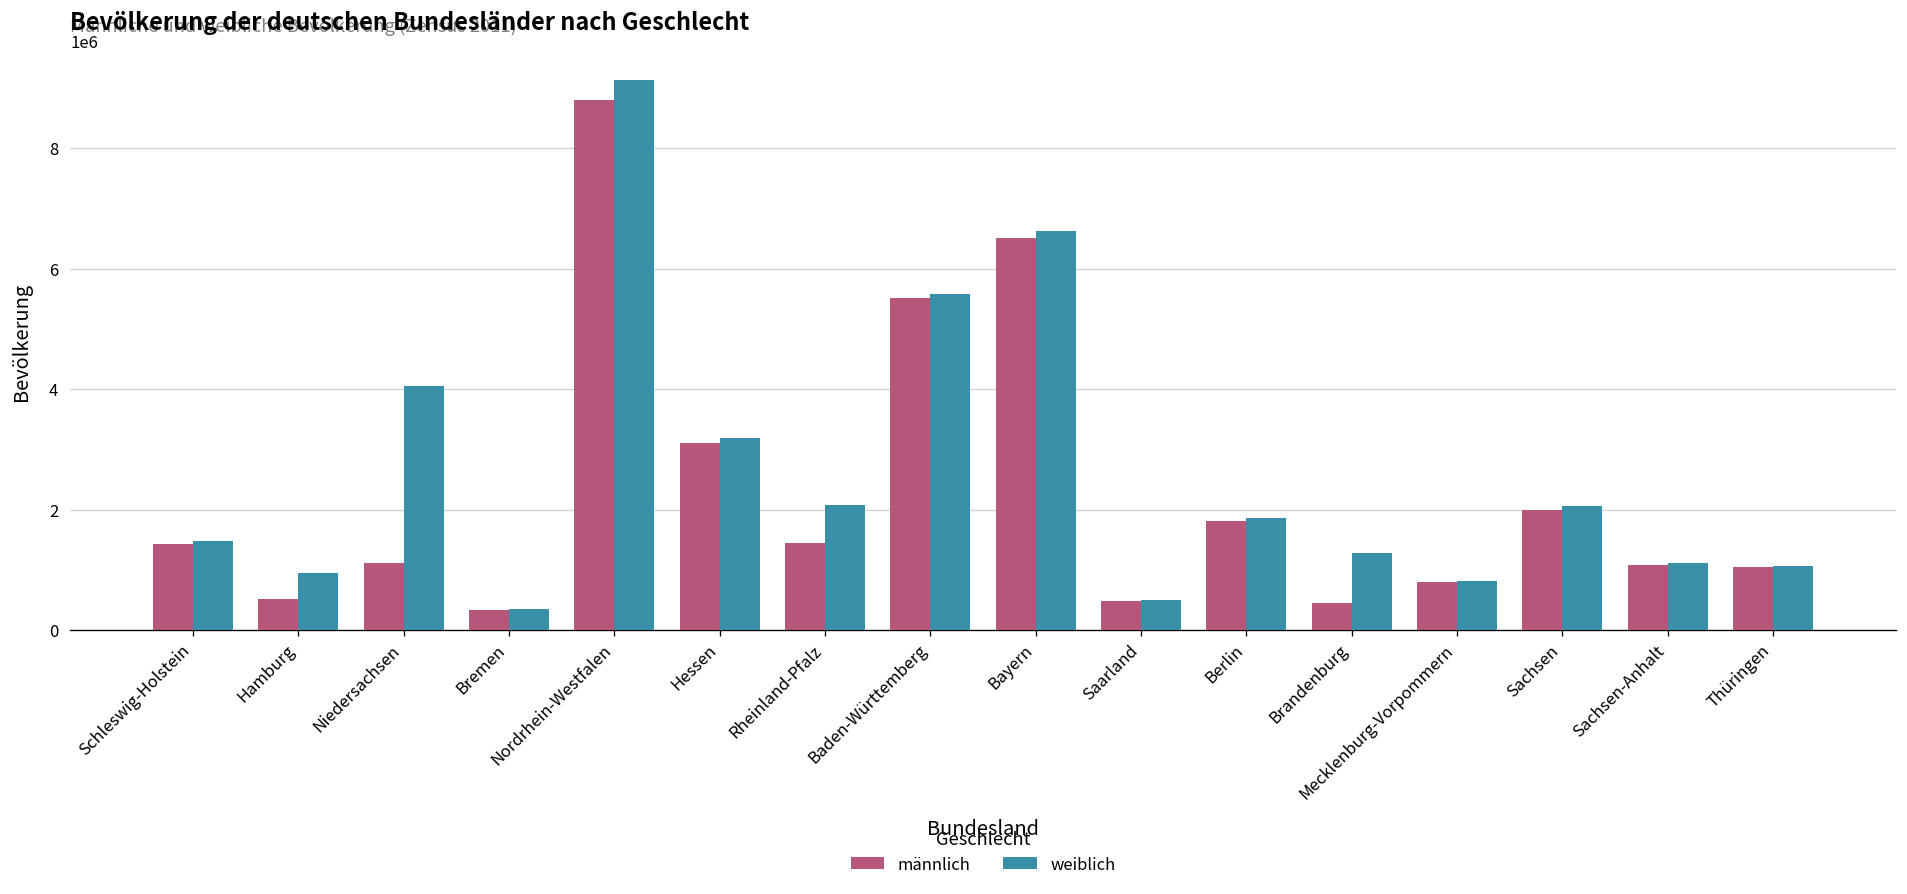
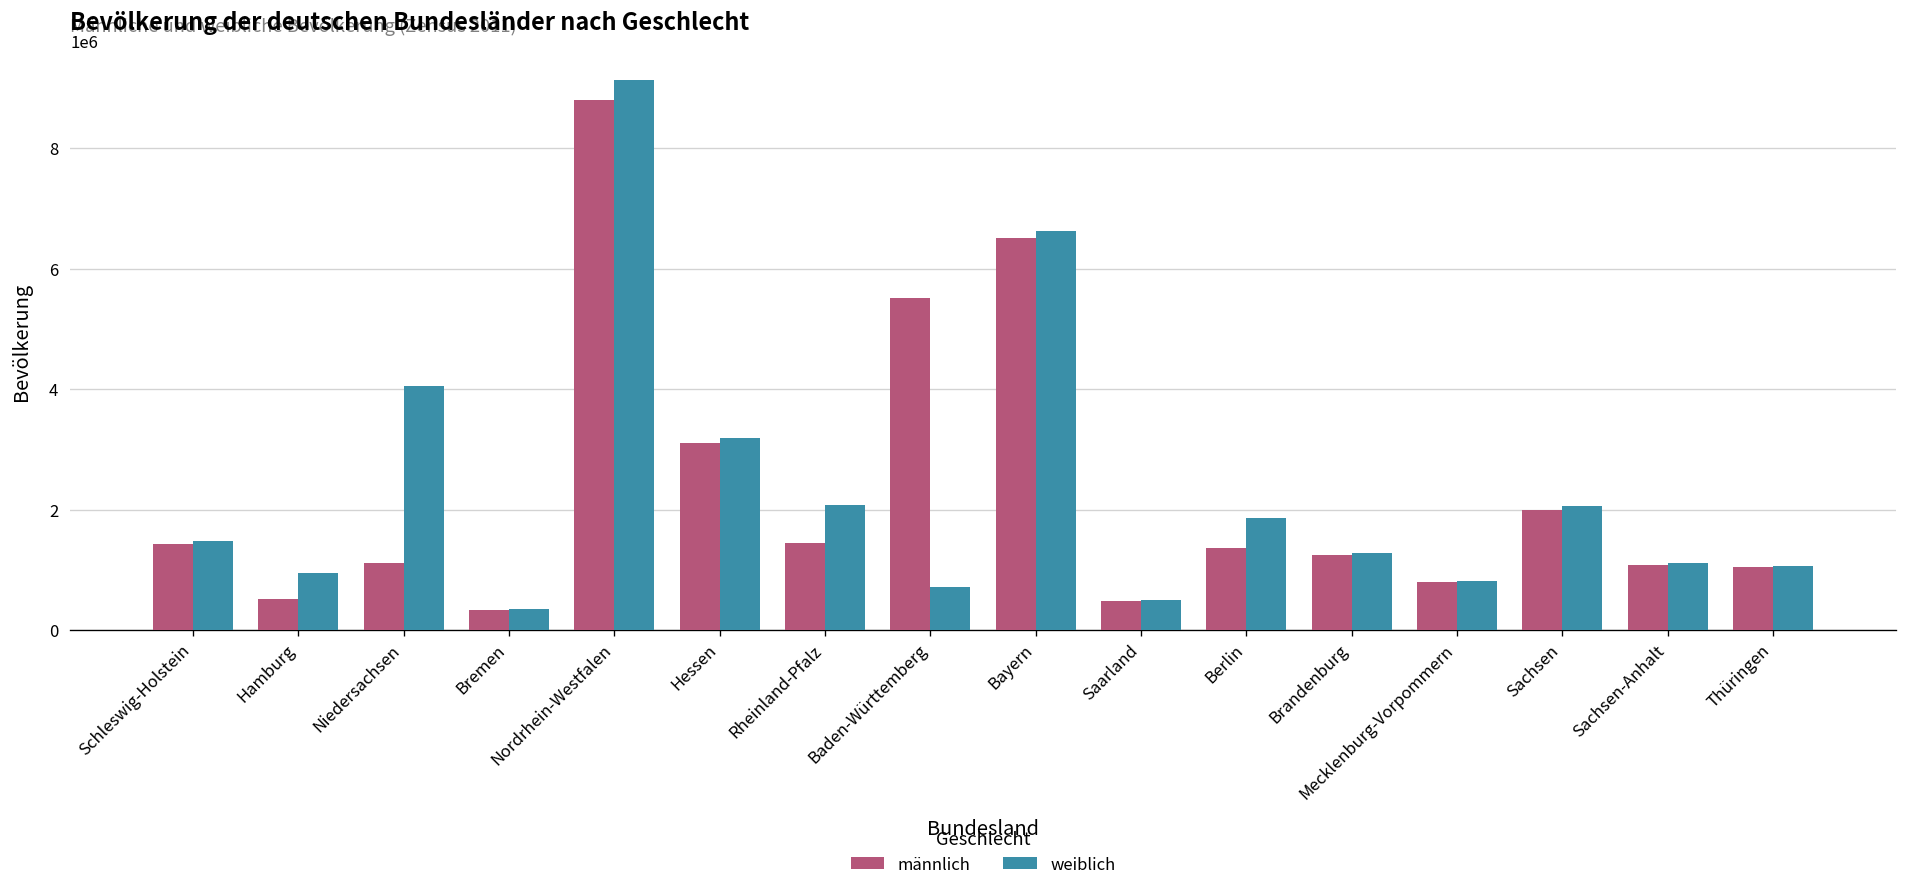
weiblich, Baden-Württemberg: 5600000 -> 700000
männlich, Berlin: 1800000 -> 1400000
männlich, Brandenburg: 400000 -> 1200000
